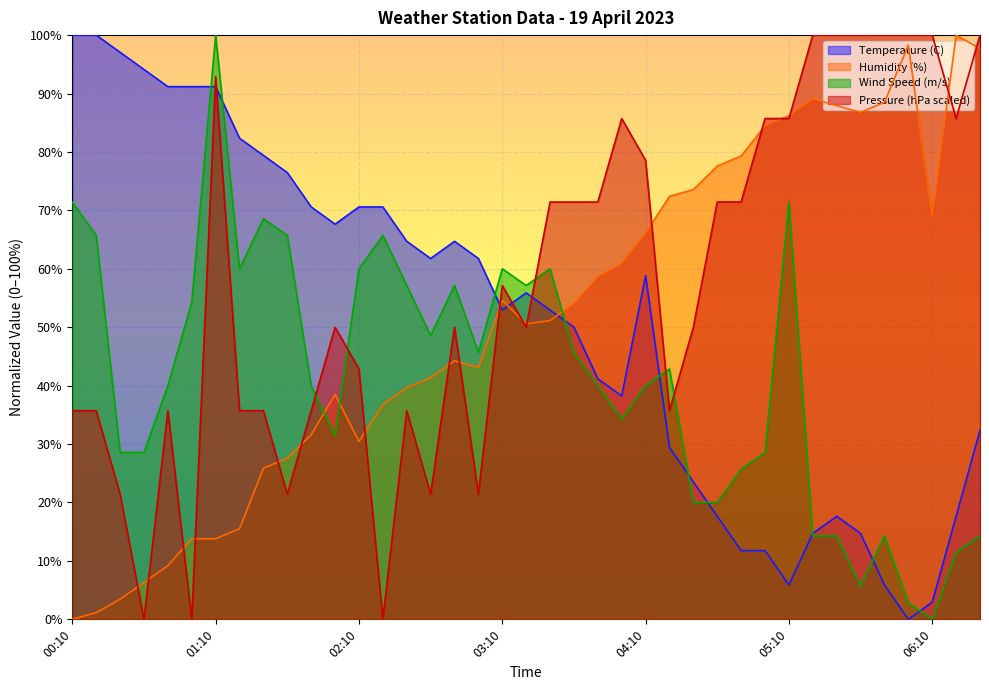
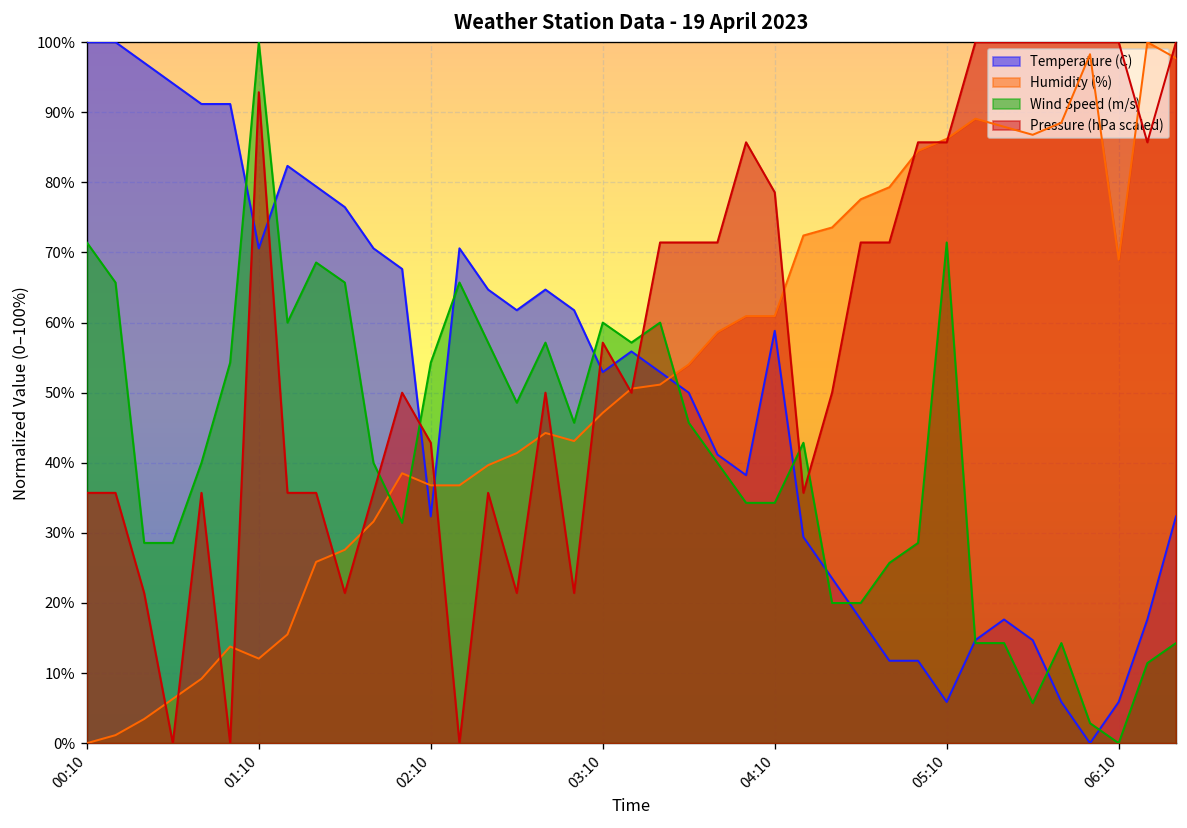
Temperature (C), 01:10: 91% -> 71%
Humidity (%), 01:10: 14% -> 12%
Temperature (C), 02:10: 71% -> 32%
Humidity (%), 02:10: 30% -> 37%
Wind Speed (m/s), 02:10: 60% -> 54%
Humidity (%), 03:10: 55% -> 47%
Humidity (%), 04:10: 66% -> 61%
Wind Speed (m/s), 04:10: 40% -> 34%
Temperature (C), 06:10: 3% -> 6%
